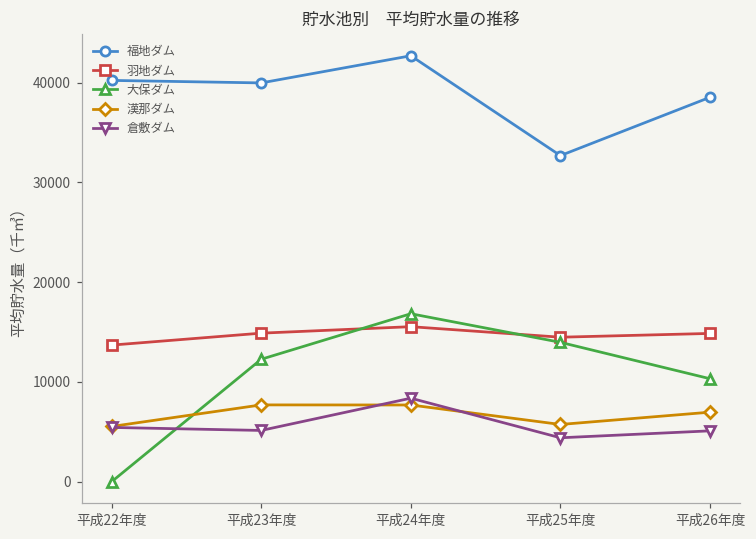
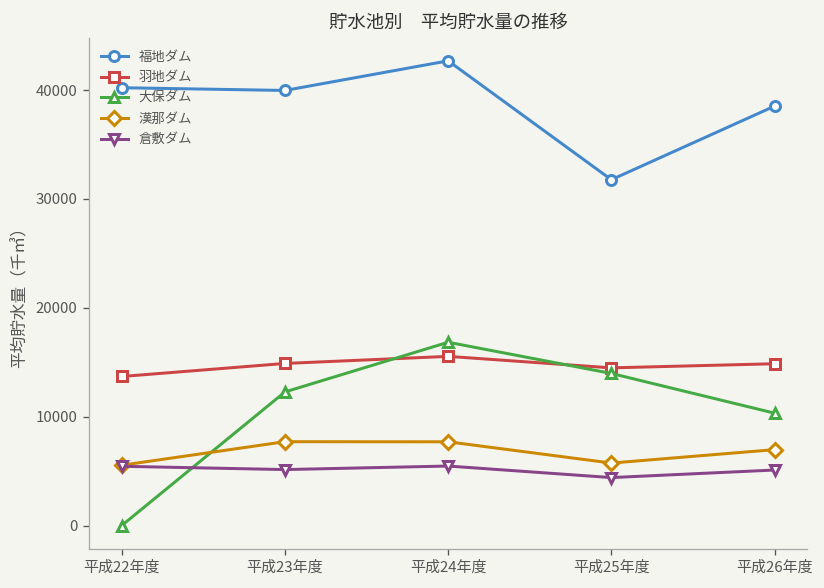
倉敷ダム, 平成24年度: 8000 -> 5000
福地ダム, 平成25年度: 33000 -> 32000
